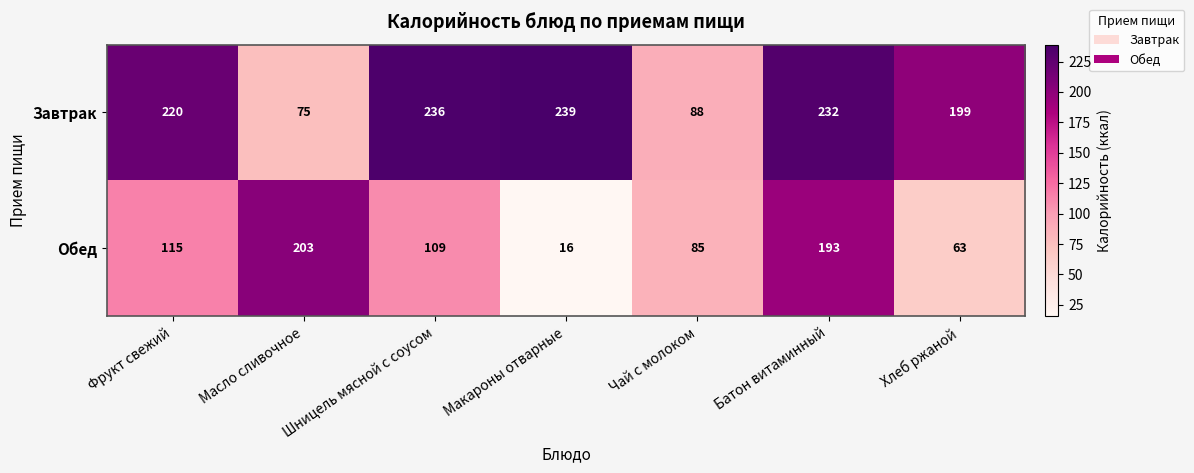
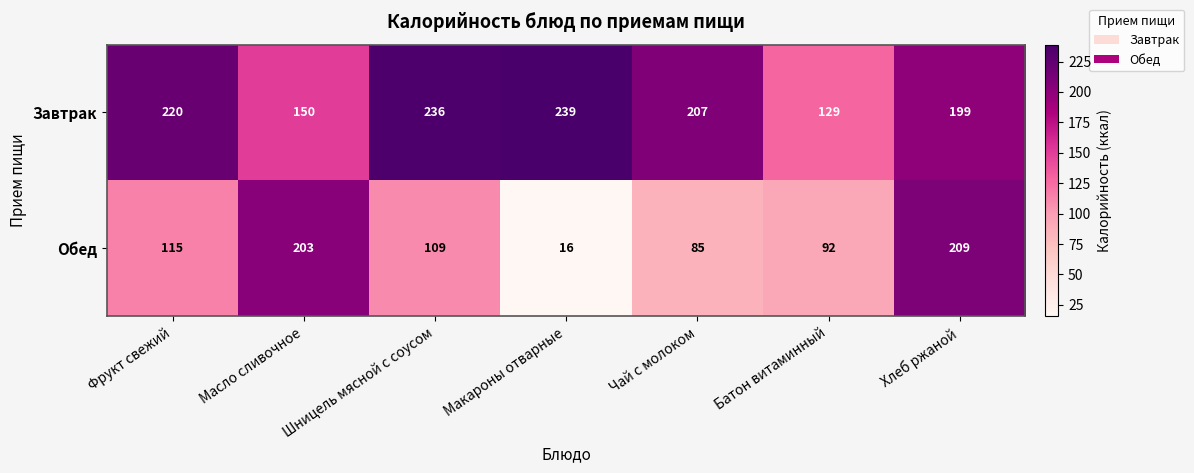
Завтрак, Масло сливочное: 75 -> 150
Завтрак, Чай с молоком: 88 -> 207
Завтрак, Батон витаминный: 232 -> 129
Обед, Батон витаминный: 193 -> 92
Обед, Хлеб ржаной: 63 -> 209
